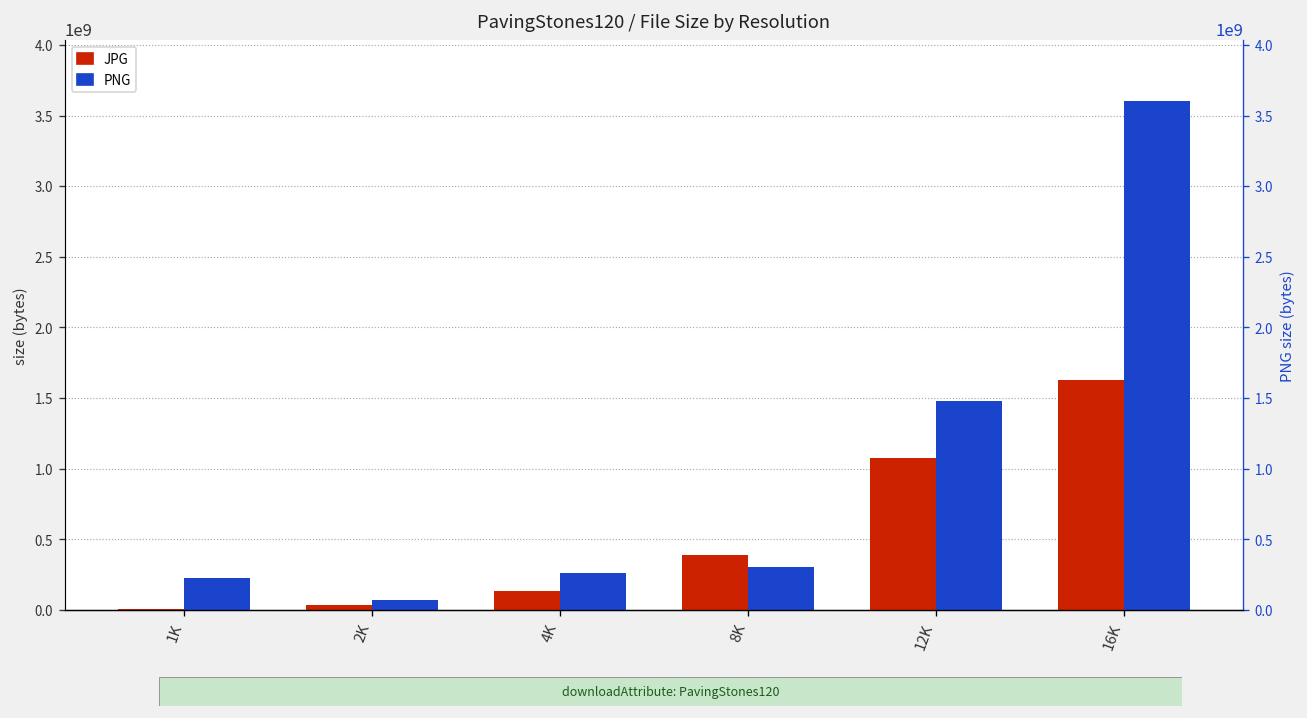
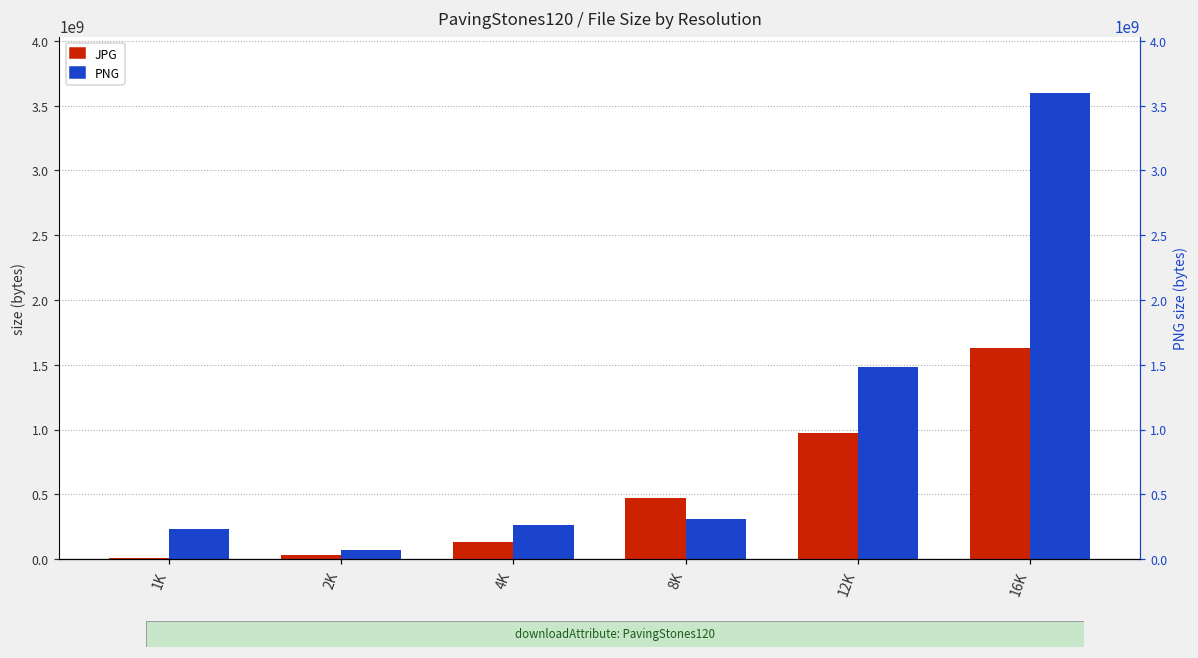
JPG, 8K: 390000000 -> 470000000
JPG, 12K: 1080000000 -> 970000000
